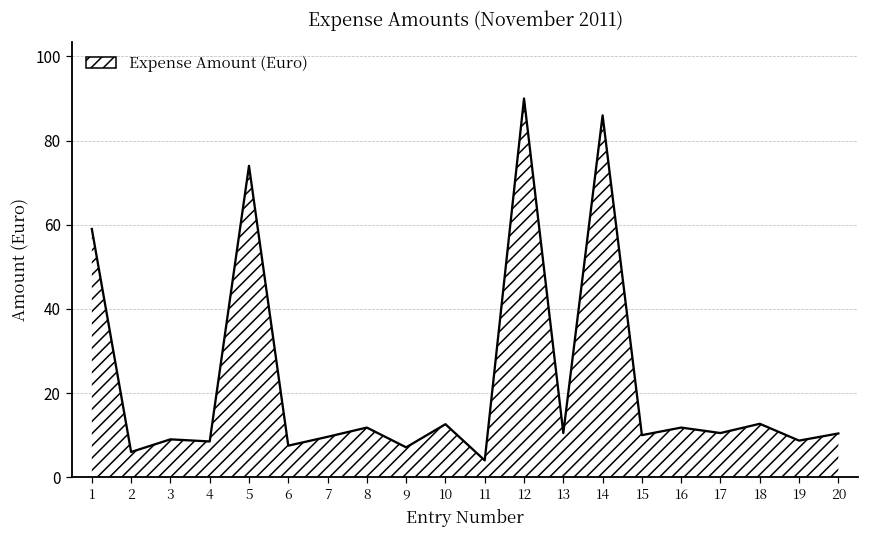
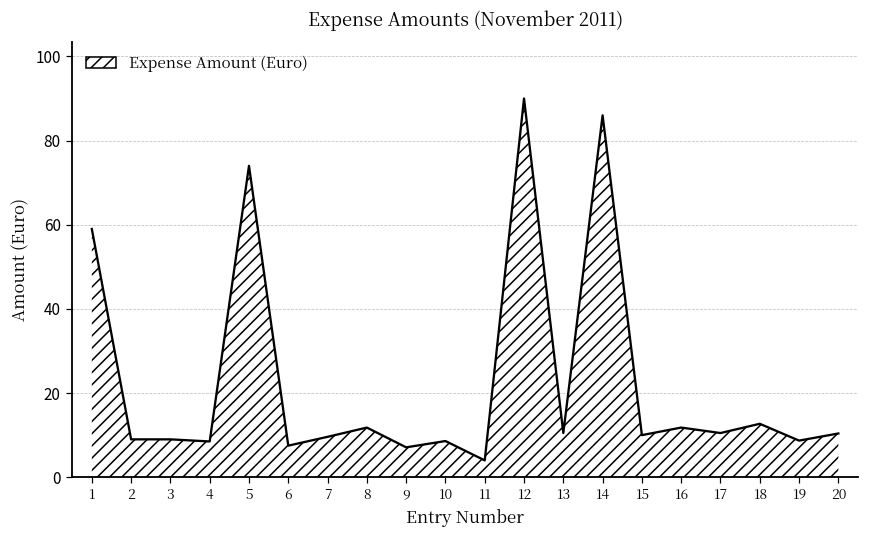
2: 6 -> 9
10: 13 -> 9
